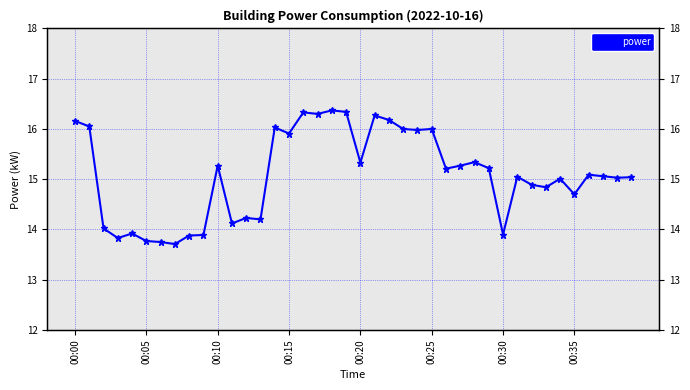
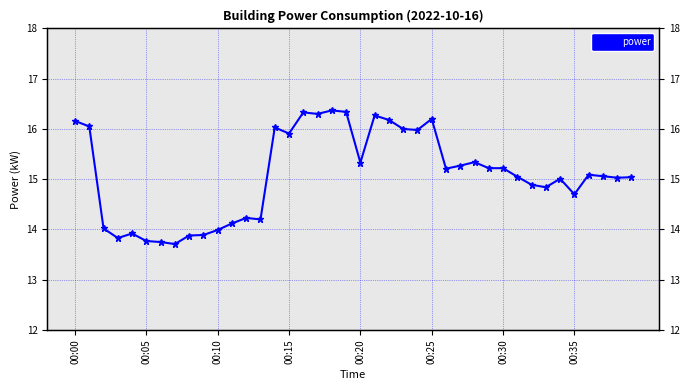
00:10: 15.3 -> 14.0
00:25: 16.0 -> 16.2
00:30: 13.9 -> 15.2
